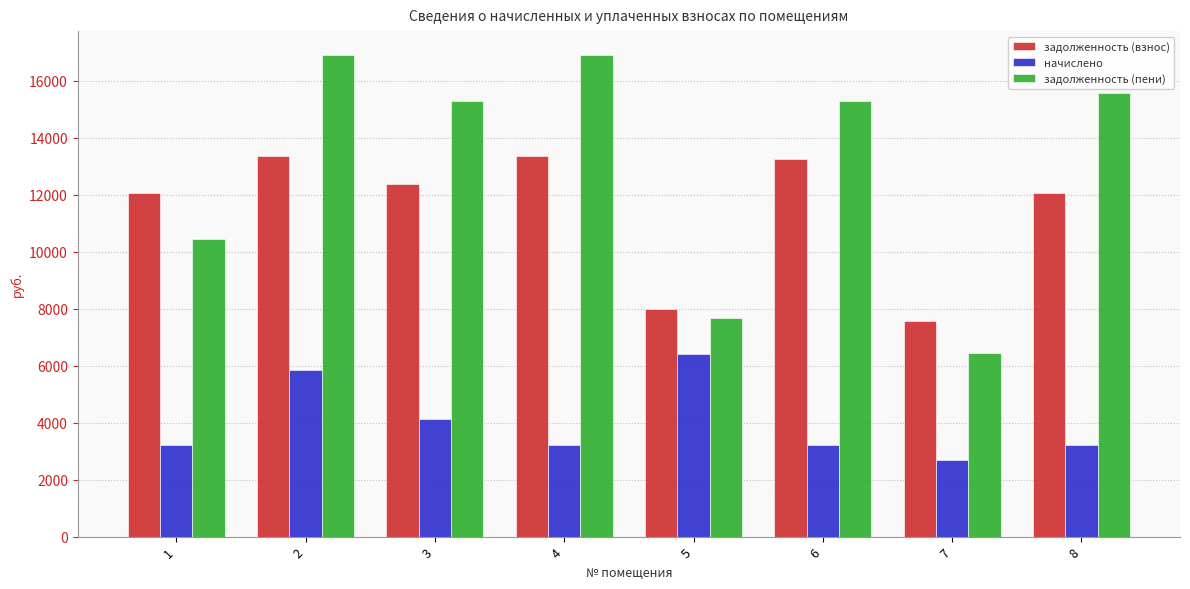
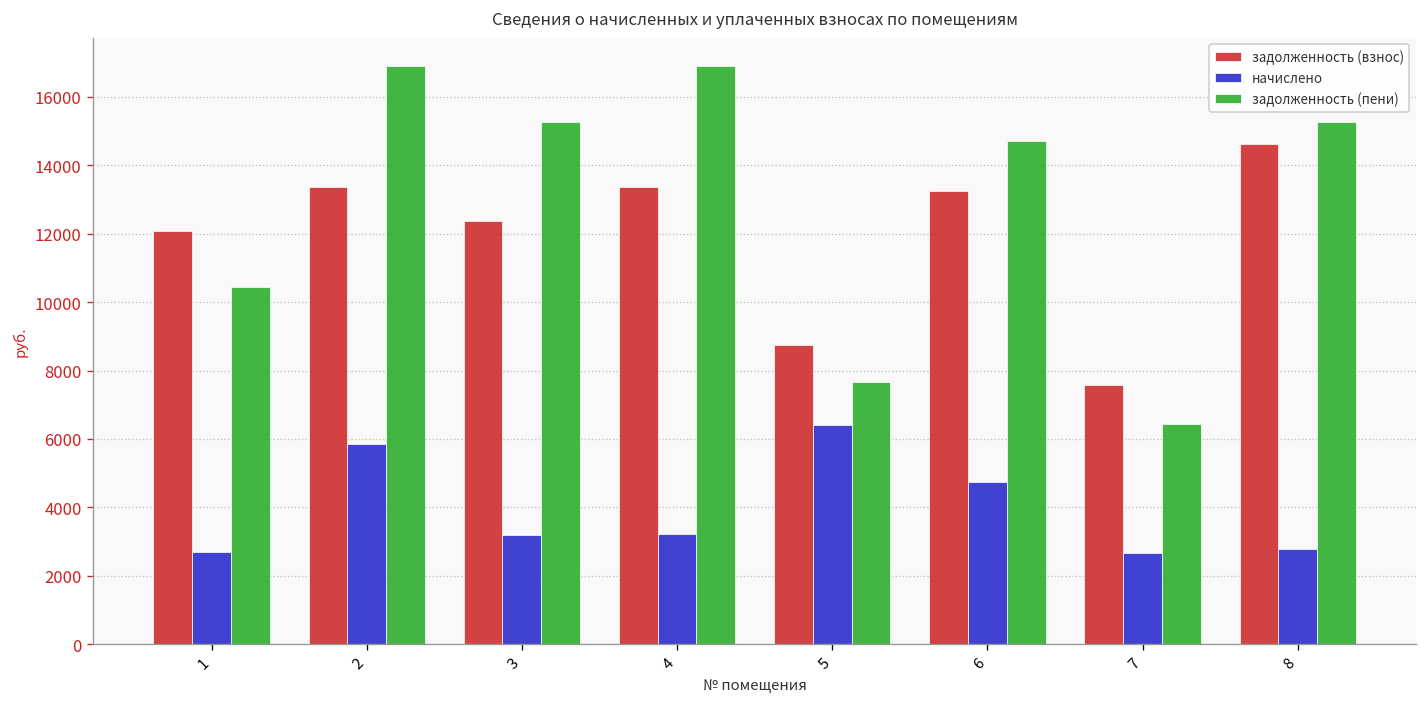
начислено, 1: 3200 -> 2700
начислено, 3: 4100 -> 3200
задолженность (взнос), 5: 8000 -> 8700
начислено, 6: 3200 -> 4700
задолженность (пени), 6: 15300 -> 14700
задолженность (взнос), 8: 12100 -> 14600
начислено, 8: 3200 -> 2800
задолженность (пени), 8: 15600 -> 15300
